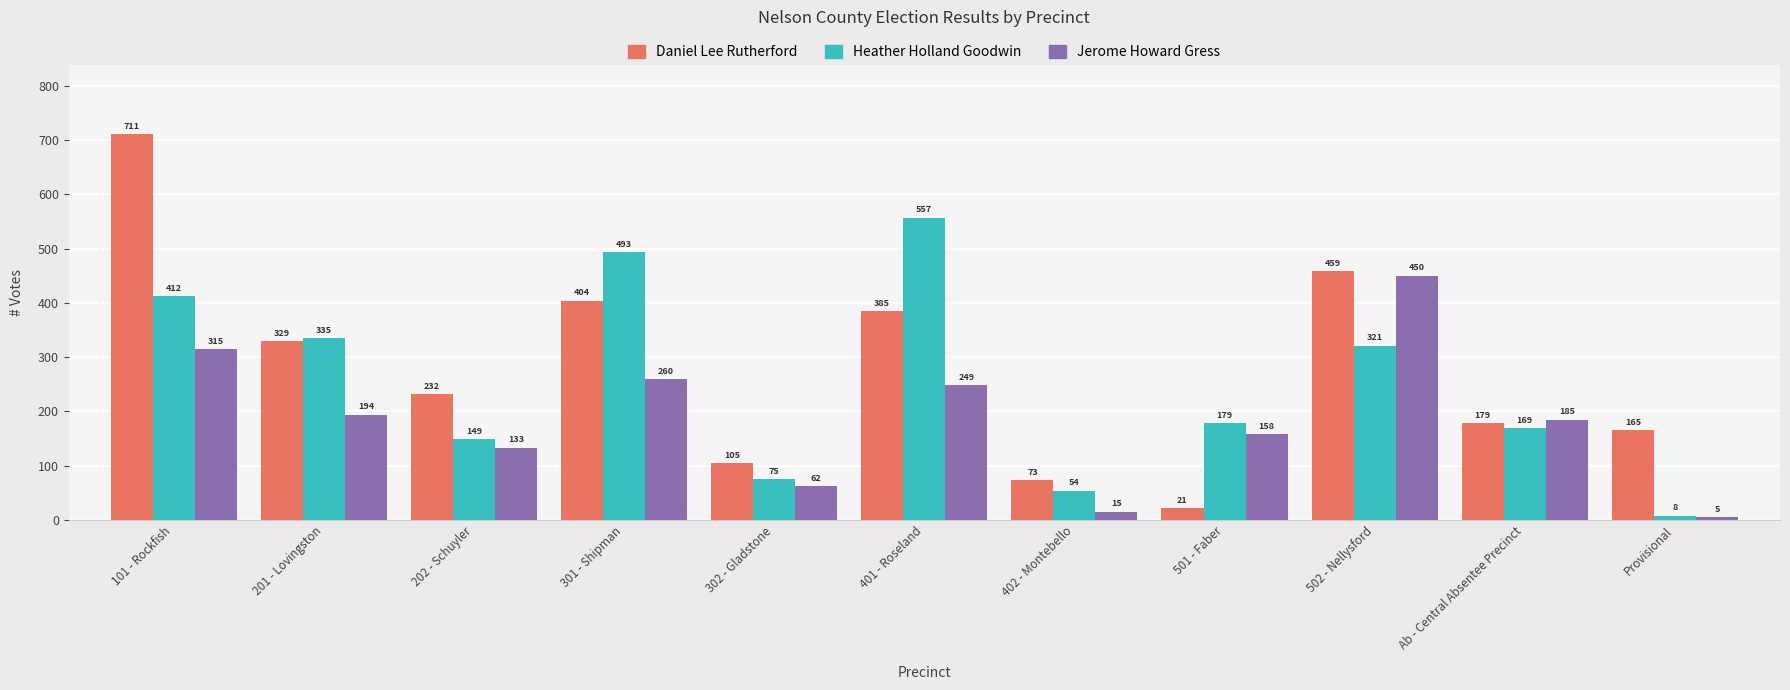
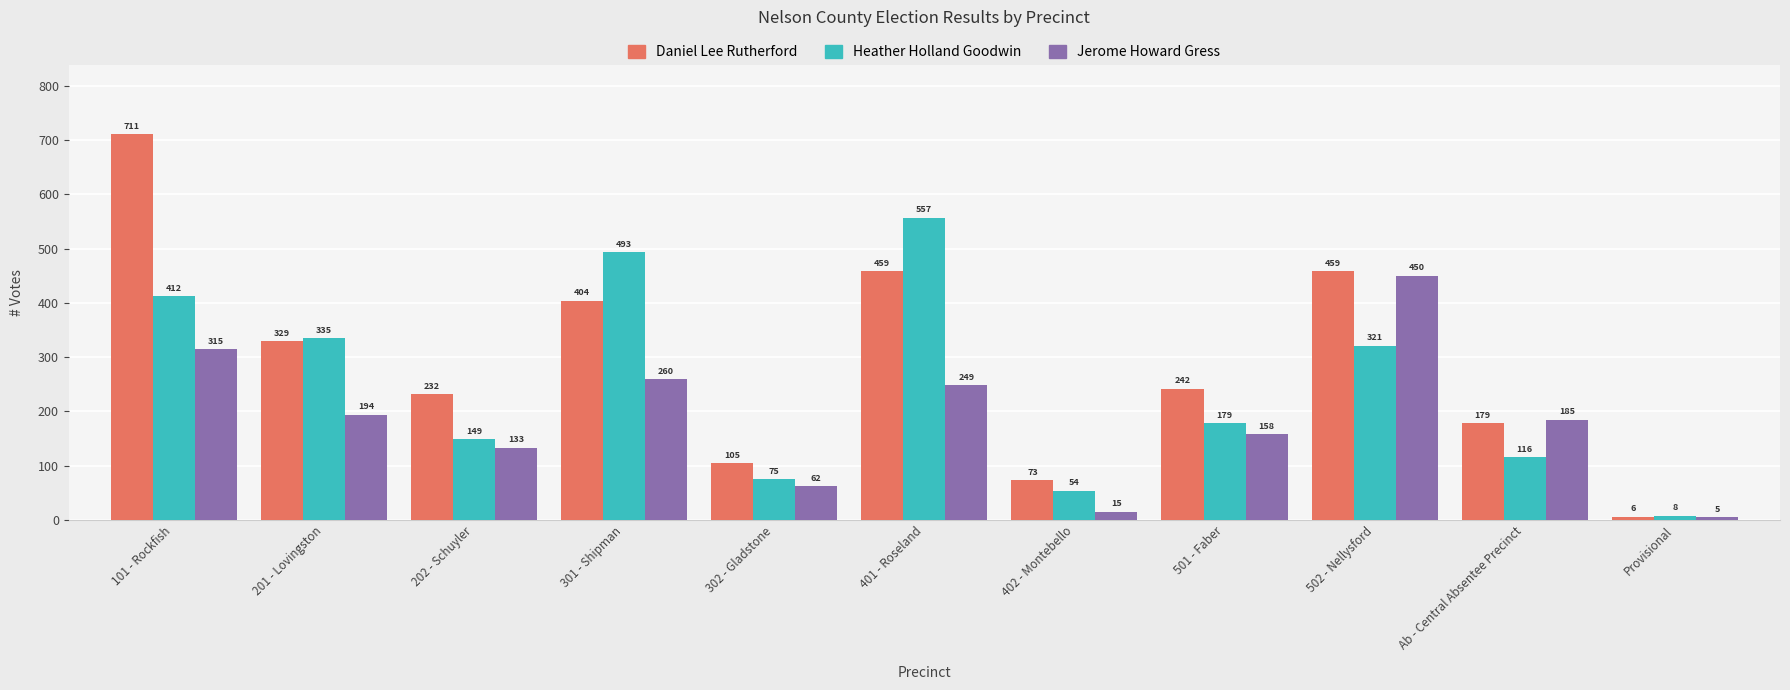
Daniel Lee Rutherford, 401 - Roseland: 385 -> 459
Daniel Lee Rutherford, 501 - Faber: 21 -> 242
Heather Holland Goodwin, Ab - Central Absentee Precinct: 169 -> 116
Daniel Lee Rutherford, Provisional: 165 -> 6
